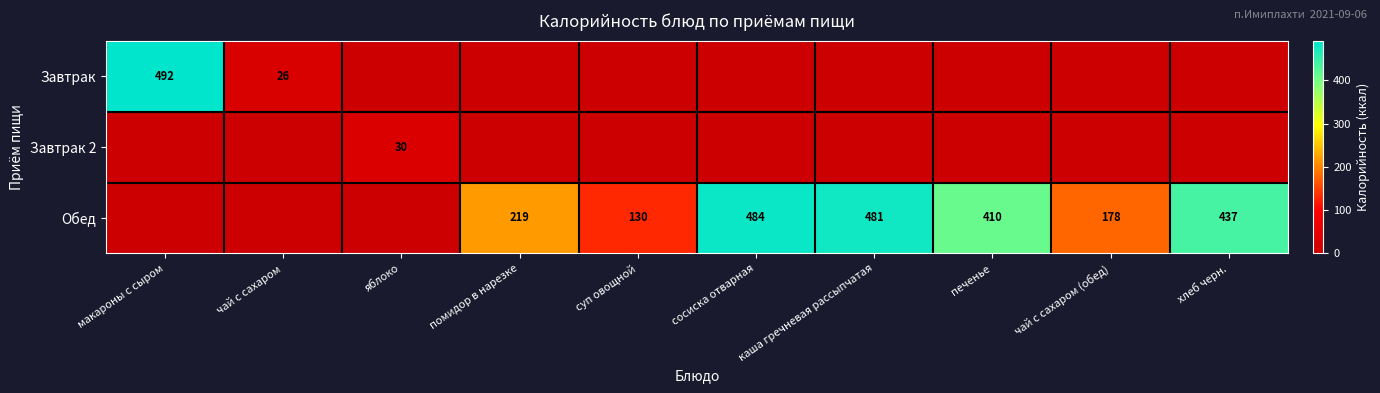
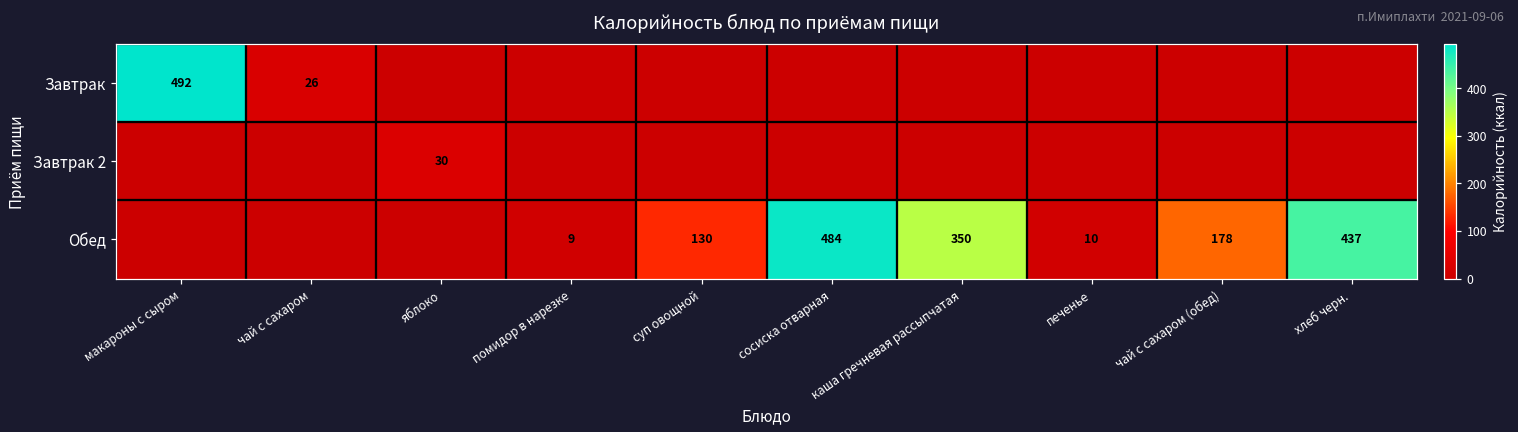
Обед, помидор в нарезке: 219 -> 9
Обед, каша гречневая рассыпчатая: 481 -> 350
Обед, печенье: 410 -> 10
